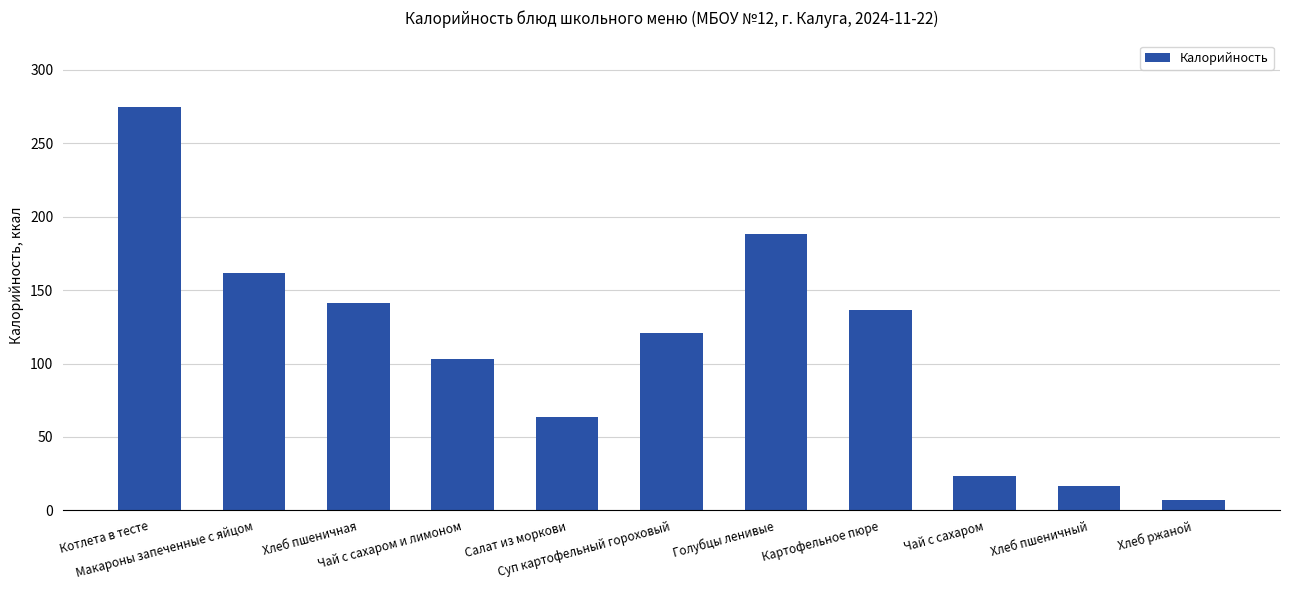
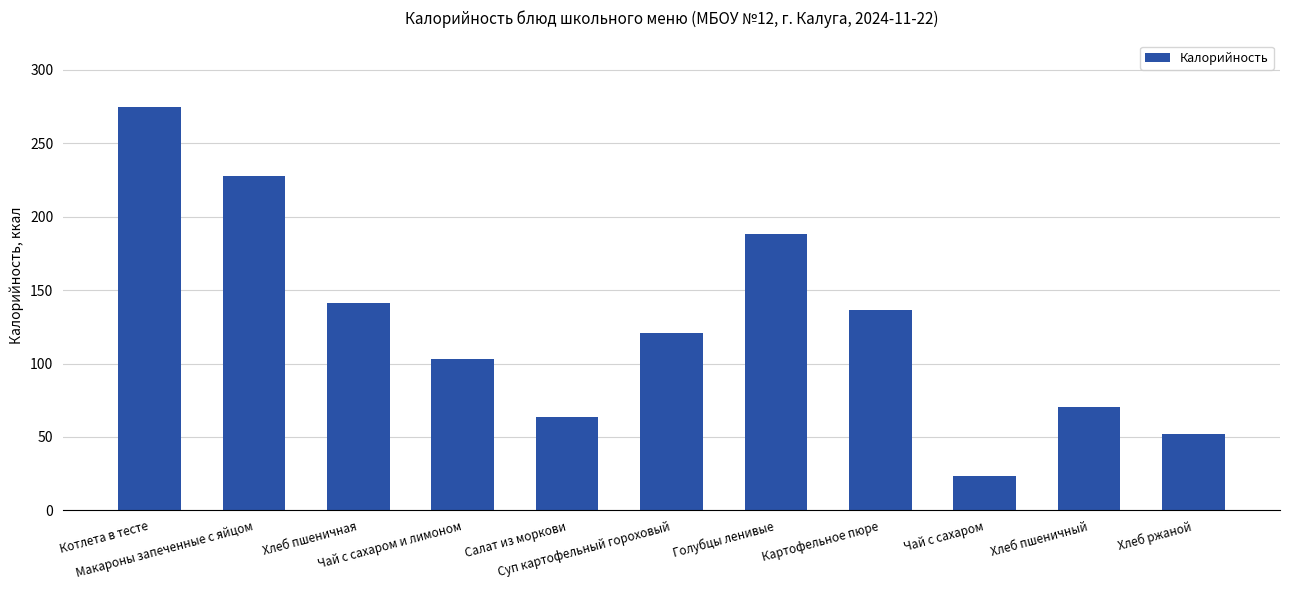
Макароны запеченные с яйцом: 162 -> 228
Хлеб пшеничный: 17 -> 71
Хлеб ржаной: 7 -> 52
